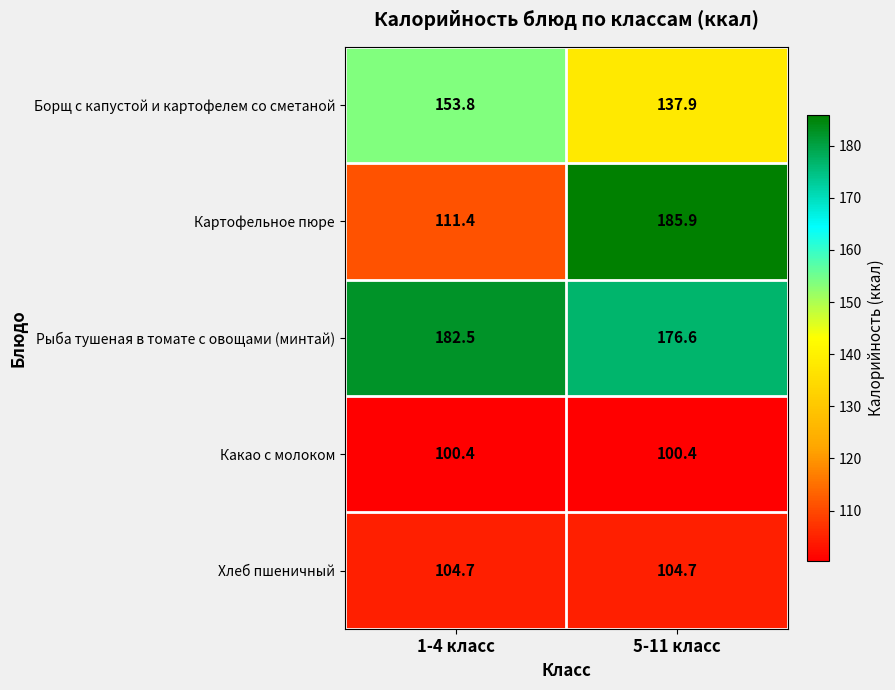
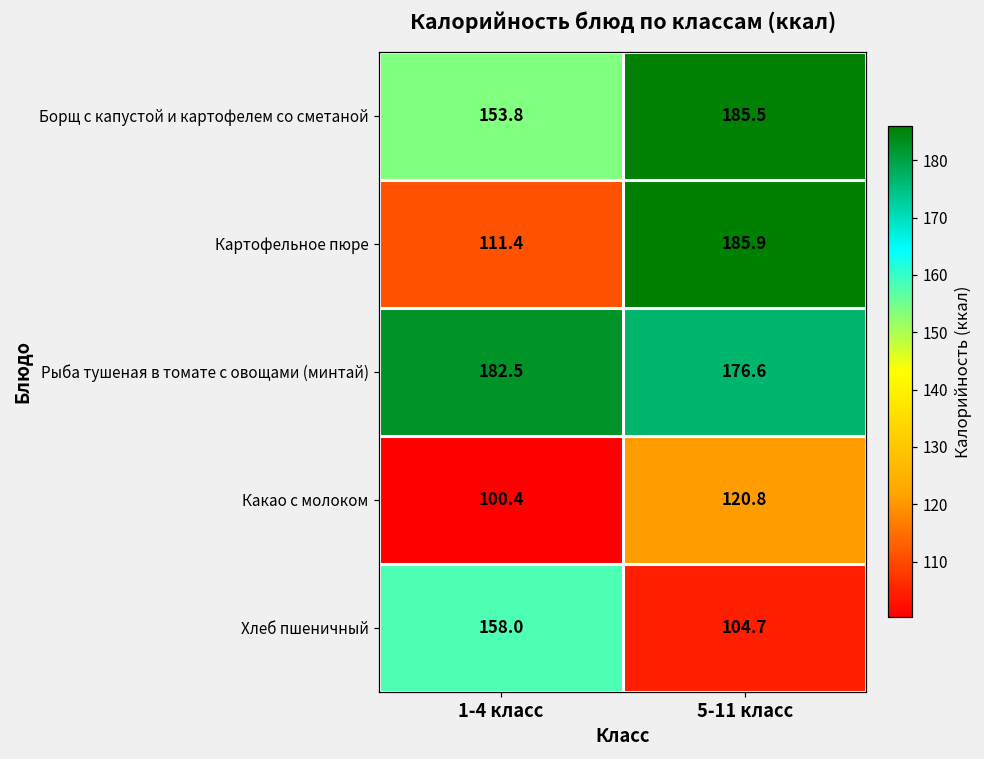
Борщ с капустой и картофелем со сметаной, 5-11 класс: 137.9 -> 185.5
Какао с молоком, 5-11 класс: 100.4 -> 120.8
Хлеб пшеничный, 1-4 класс: 104.7 -> 158.0
